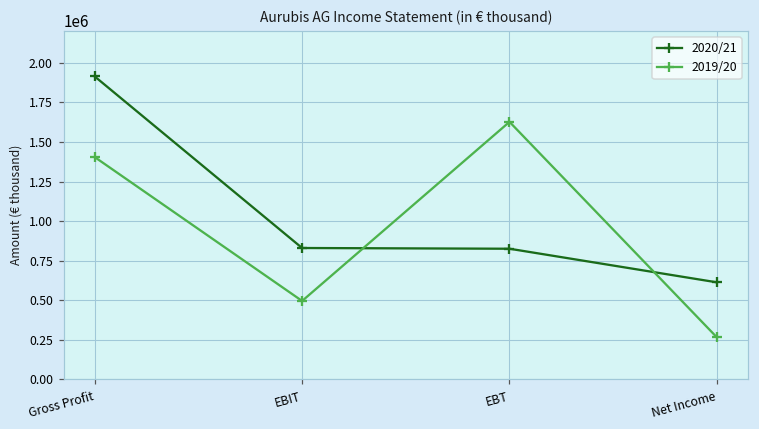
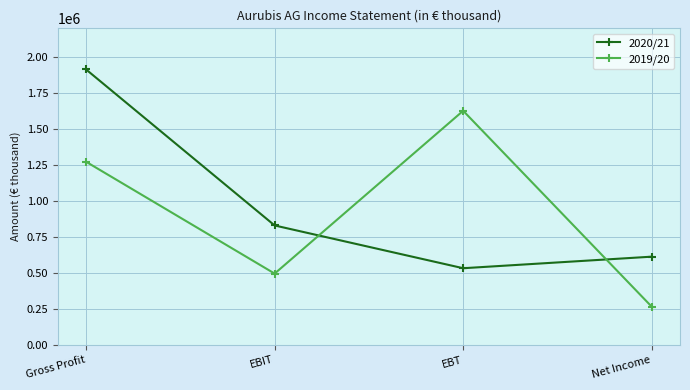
2019/20, Gross Profit: 1400000 -> 1270000
2020/21, EBT: 830000 -> 530000
